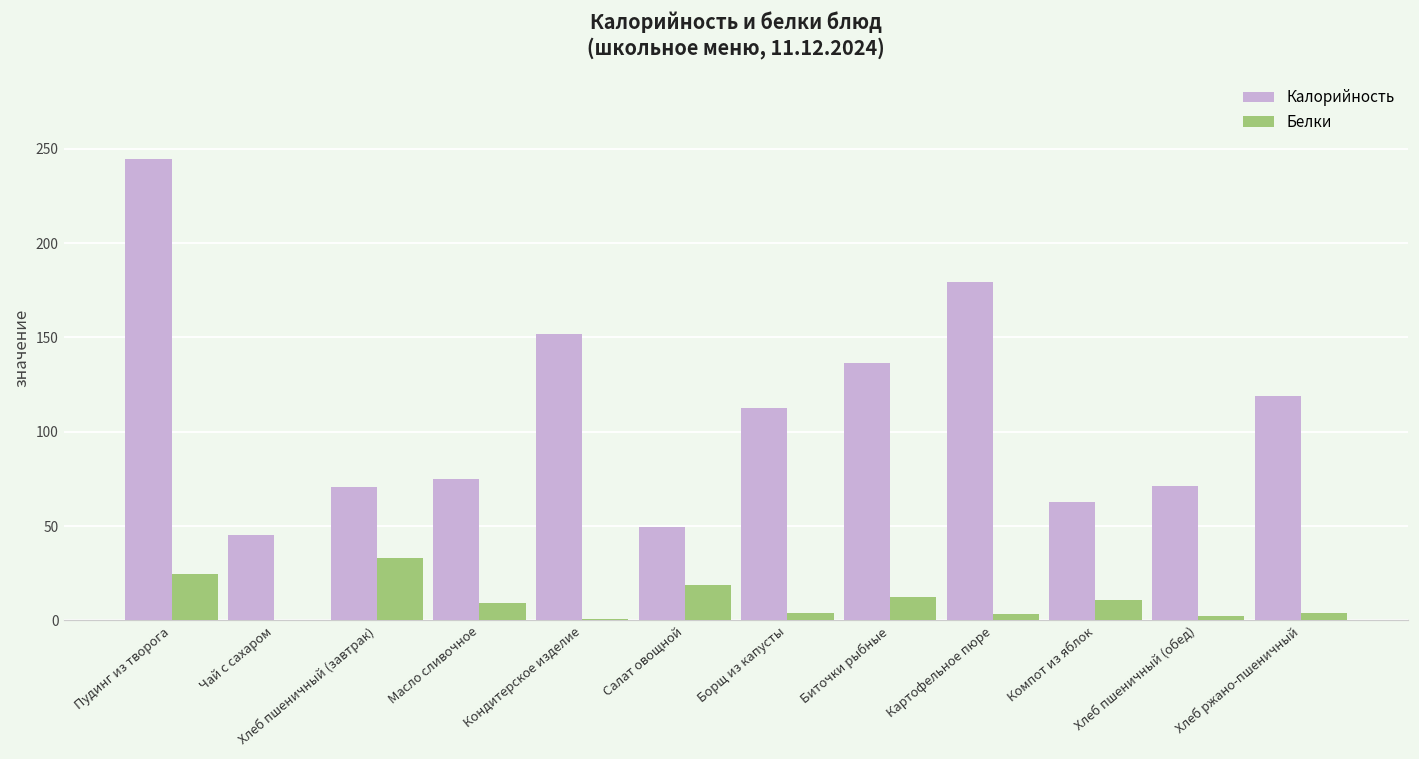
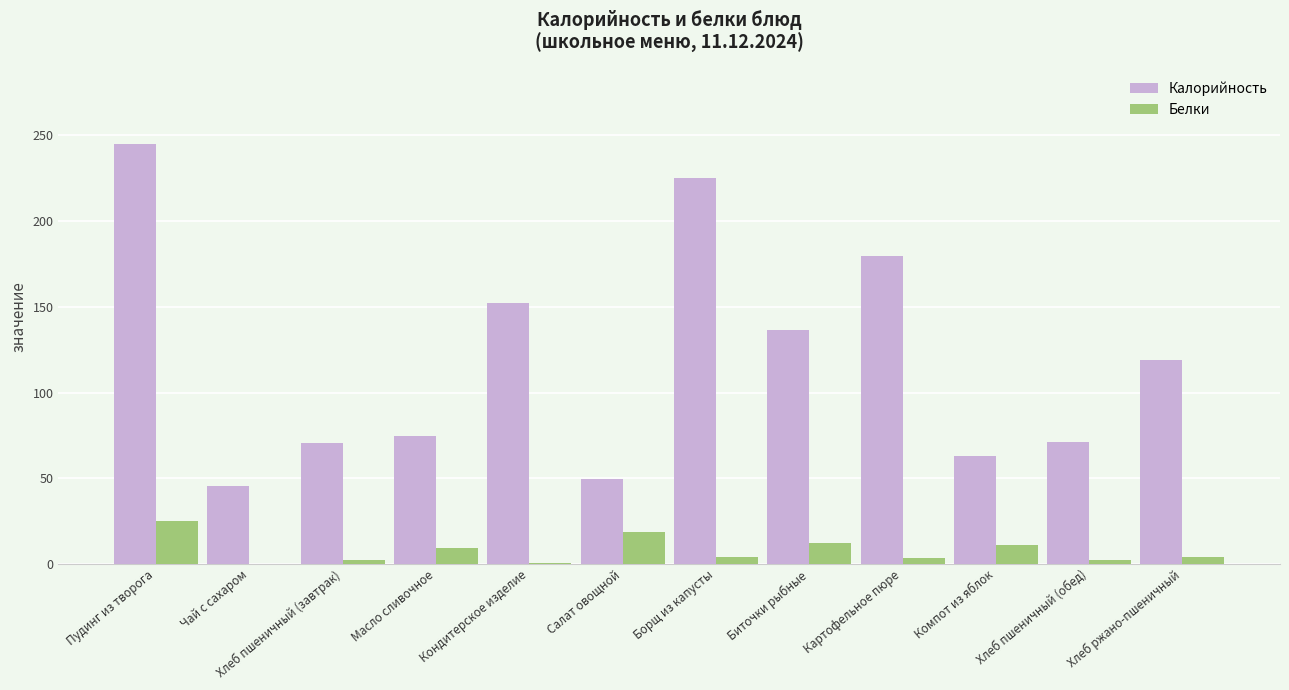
Белки, Хлеб пшеничный (завтрак): 33 -> 2
Калорийность, Борщ из капусты: 113 -> 225
